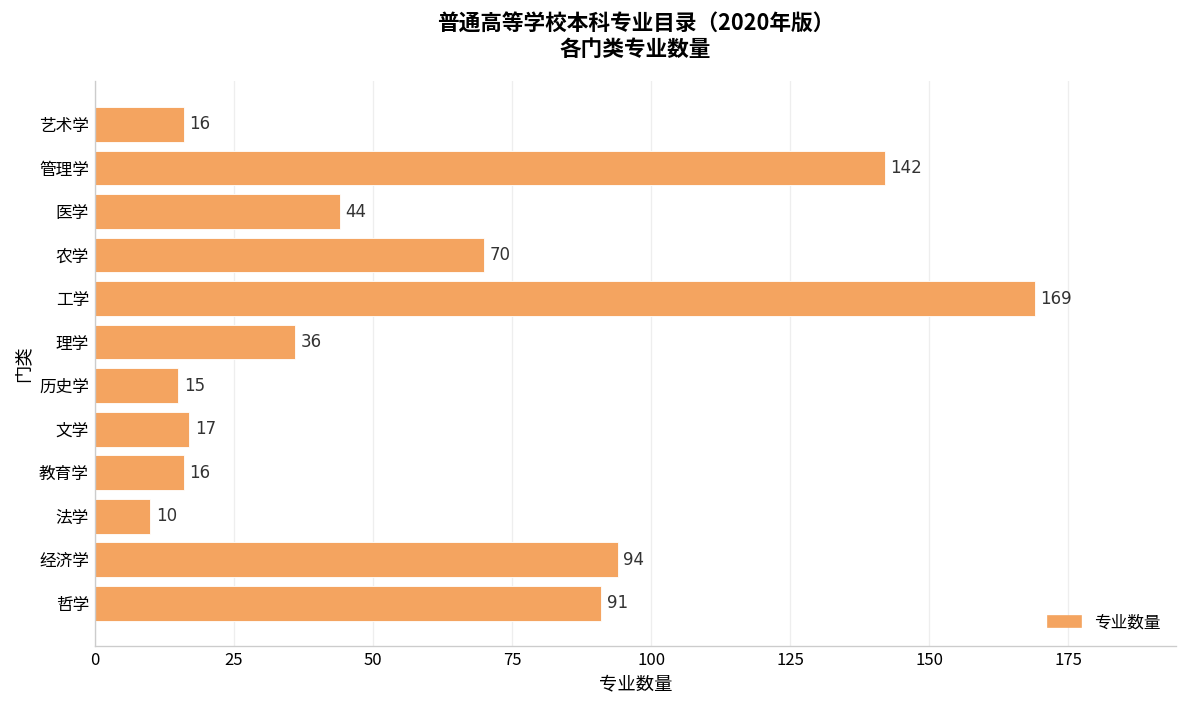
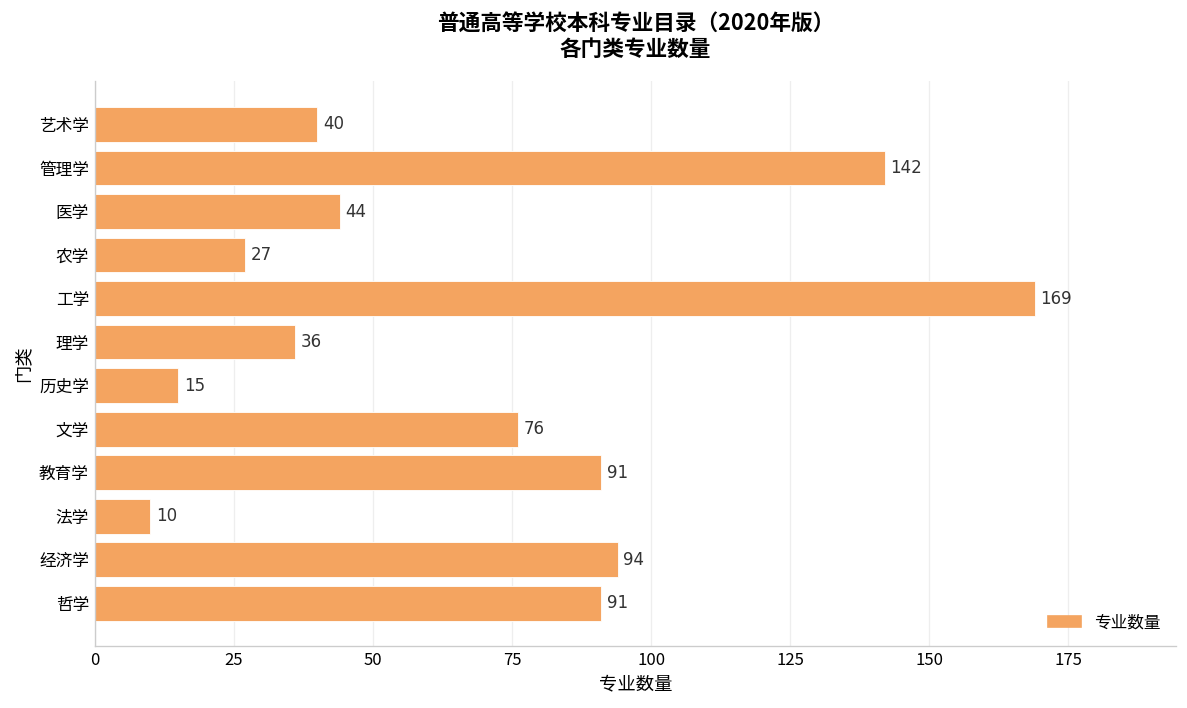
艺术学: 16 -> 40
农学: 70 -> 27
文学: 17 -> 76
教育学: 16 -> 91
